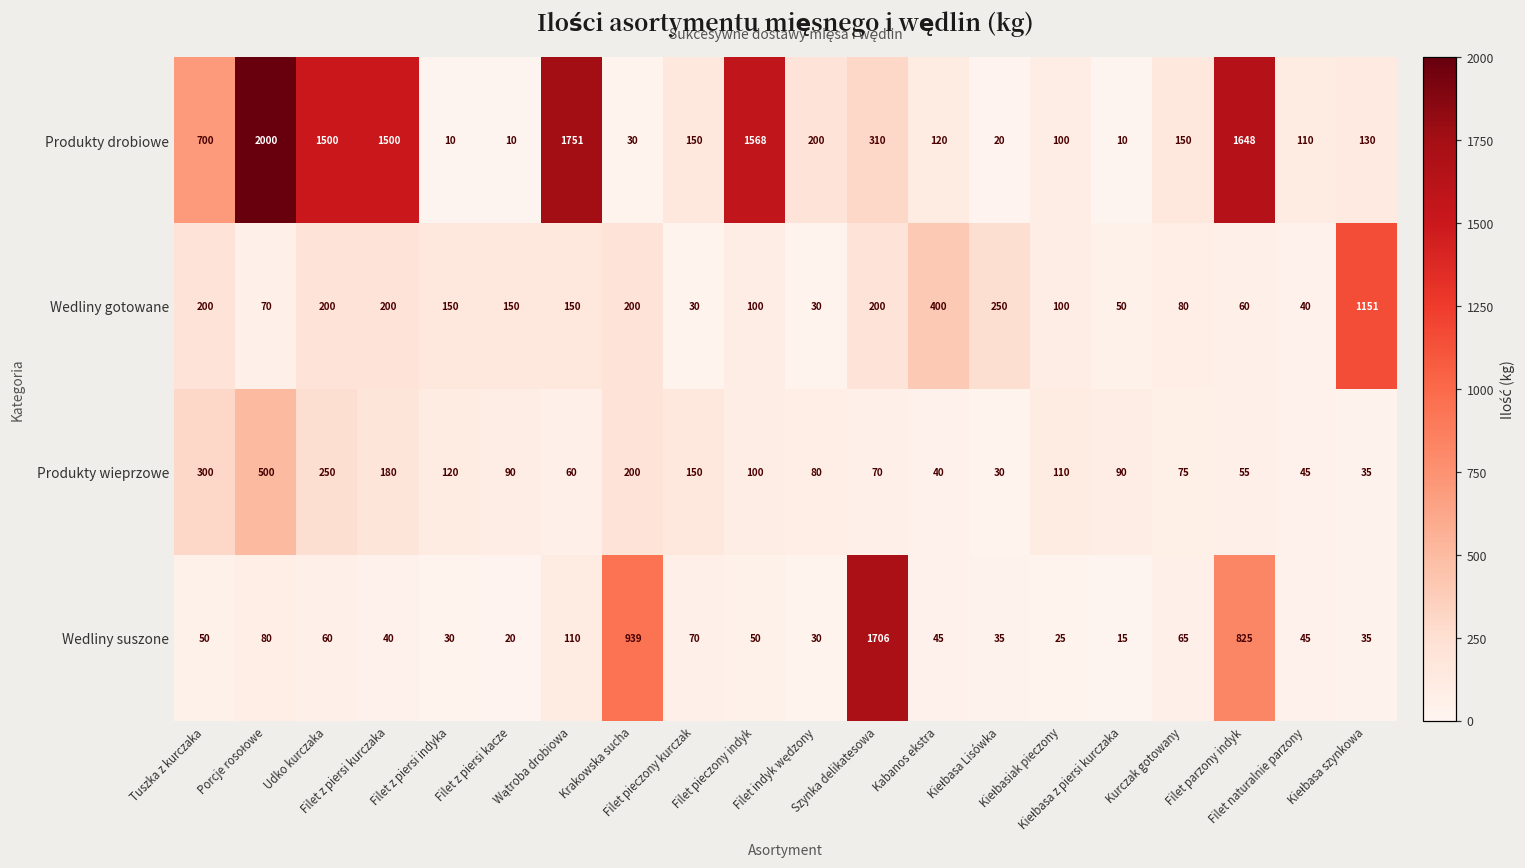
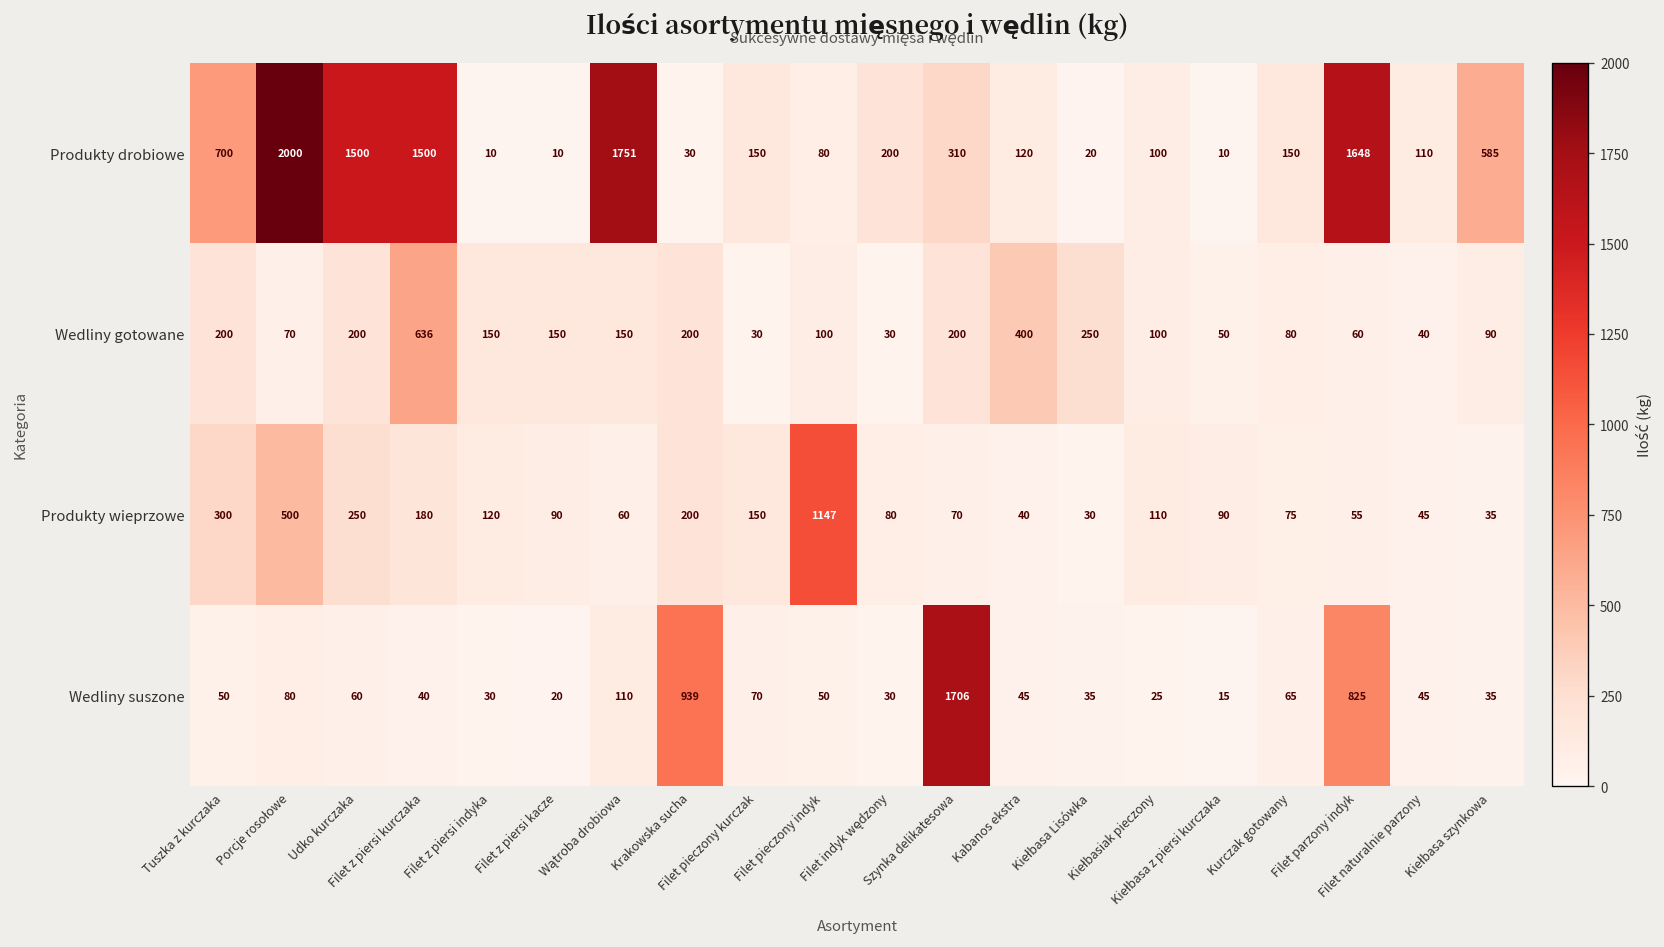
Produkty drobiowe, Filet pieczony indyk: 1568 -> 80
Produkty drobiowe, Kiełbasa szynkowa: 130 -> 585
Wedliny gotowane, Filet z piersi kurczaka: 200 -> 636
Wedliny gotowane, Kiełbasa szynkowa: 1151 -> 90
Produkty wieprzowe, Filet pieczony indyk: 100 -> 1147
